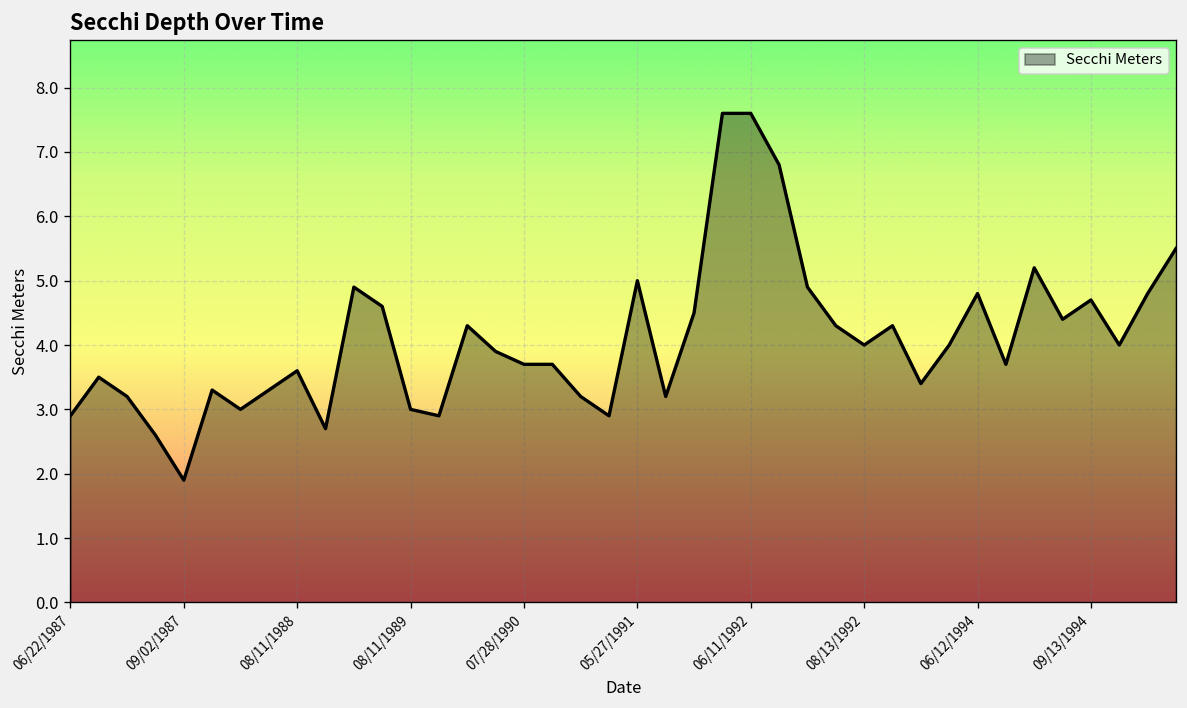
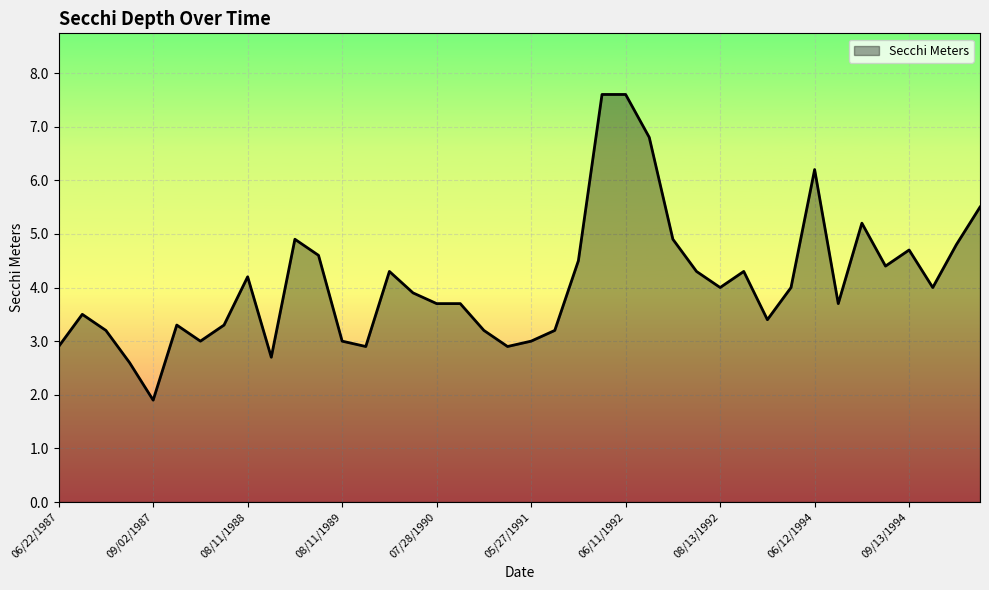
08/11/1988: 3.6 -> 4.2
05/27/1991: 5 -> 3
06/12/1994: 4.8 -> 6.2
